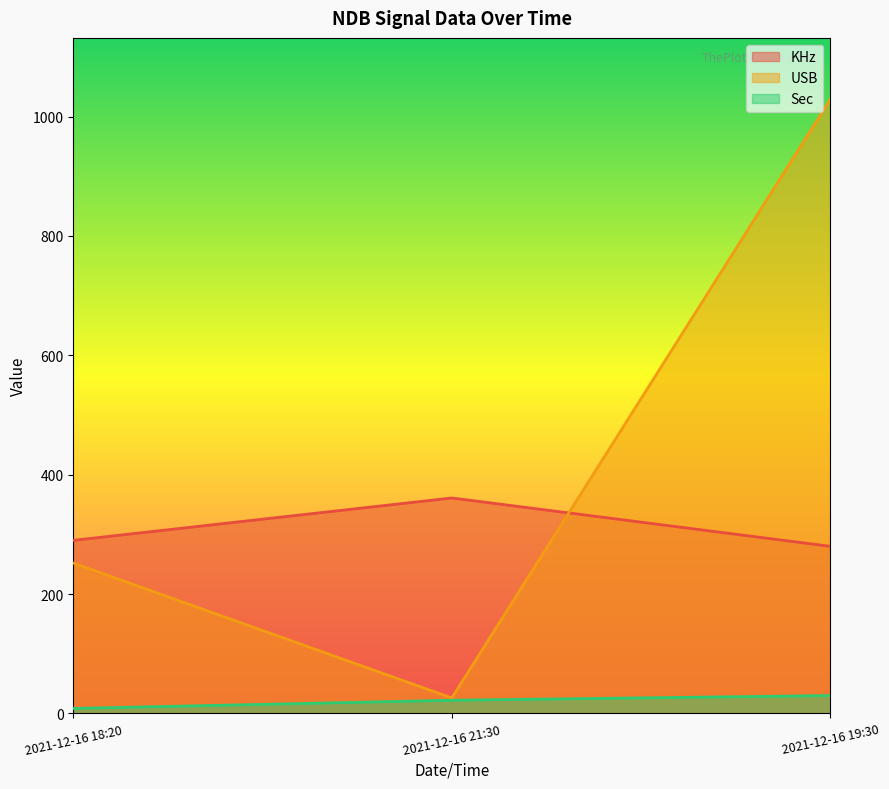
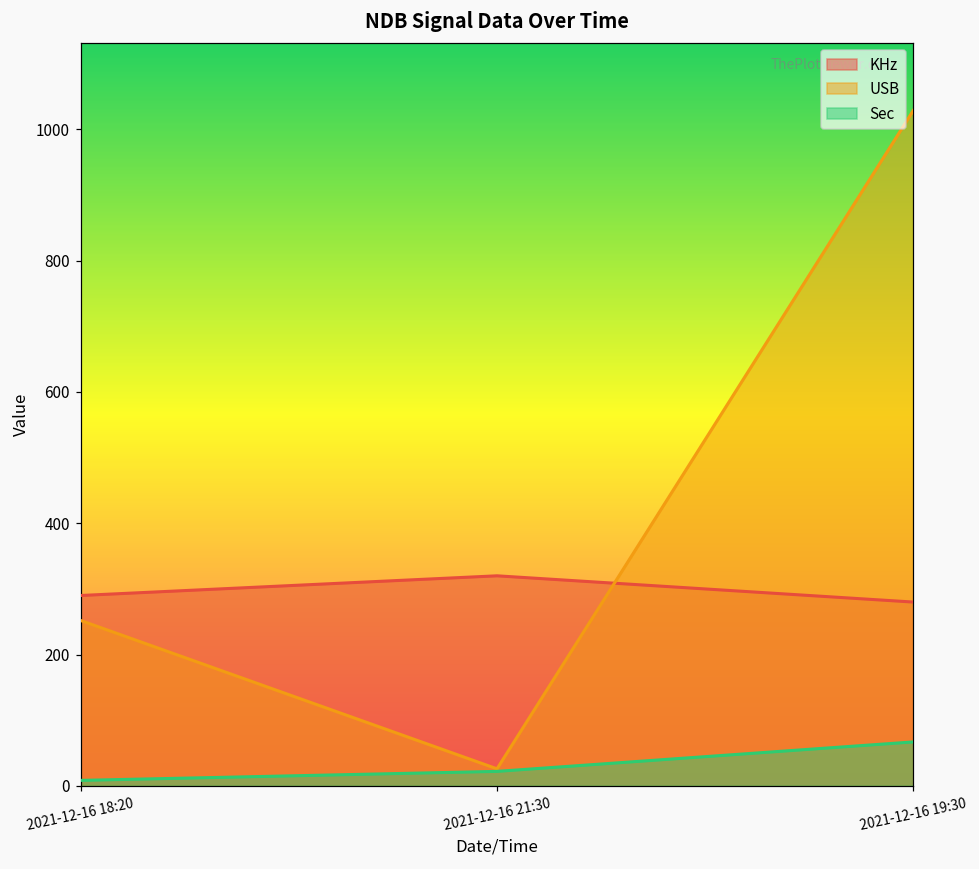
KHz, 2021-12-16 21:30: 360 -> 320
Sec, 2021-12-16 19:30: 30 -> 70
